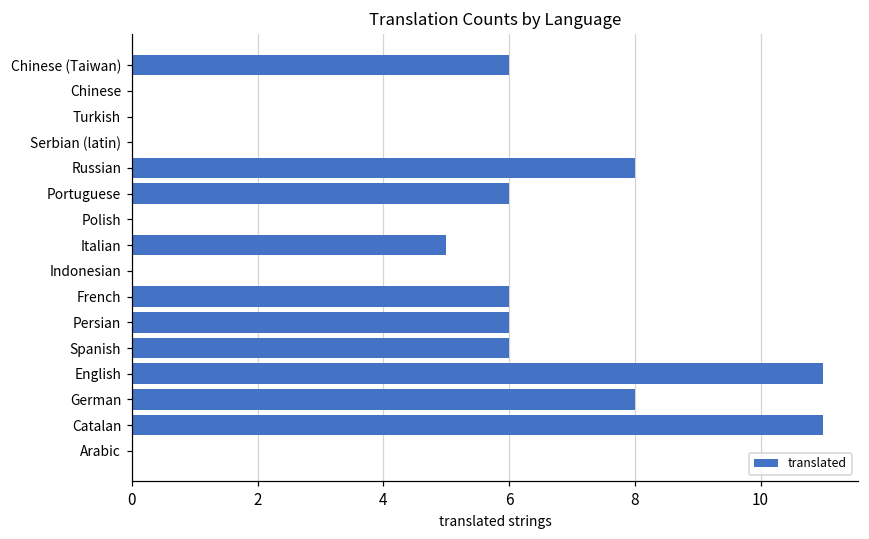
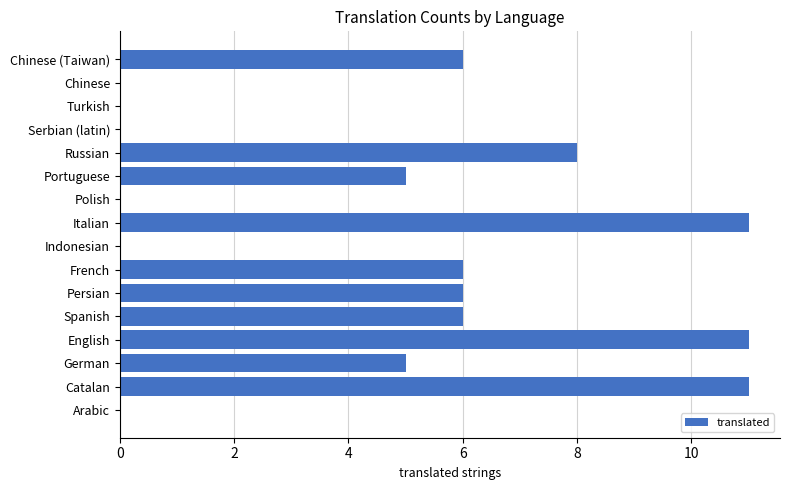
Portuguese: 6 -> 5
Italian: 5 -> 11
German: 8 -> 5
